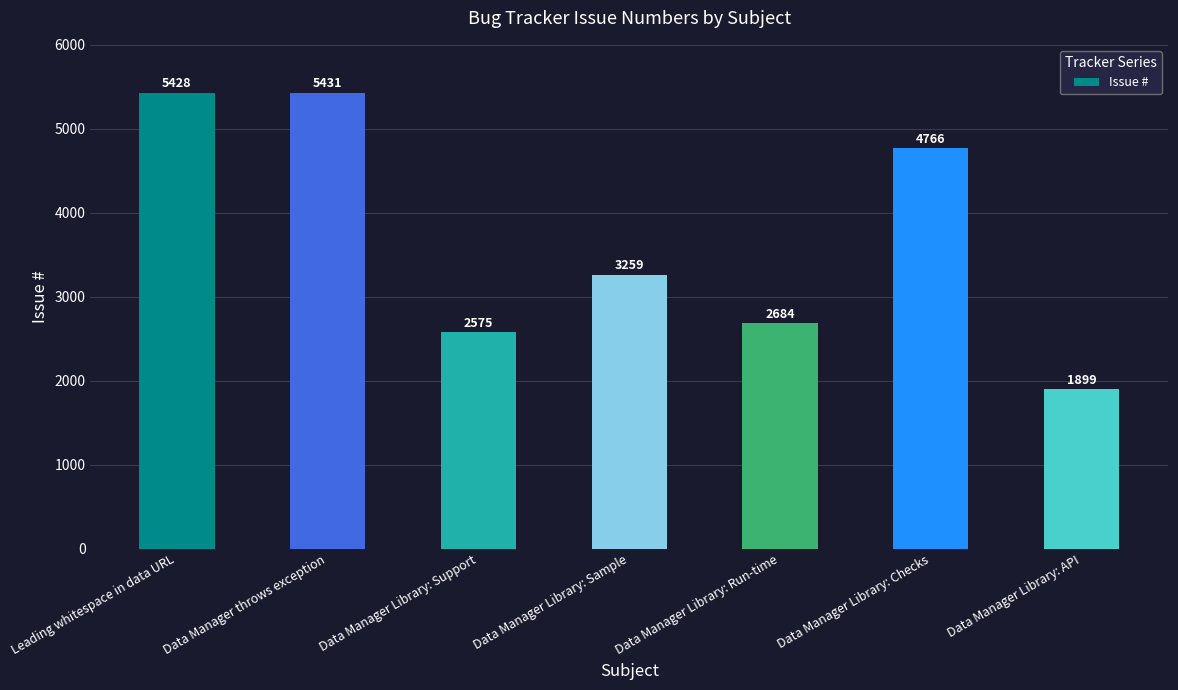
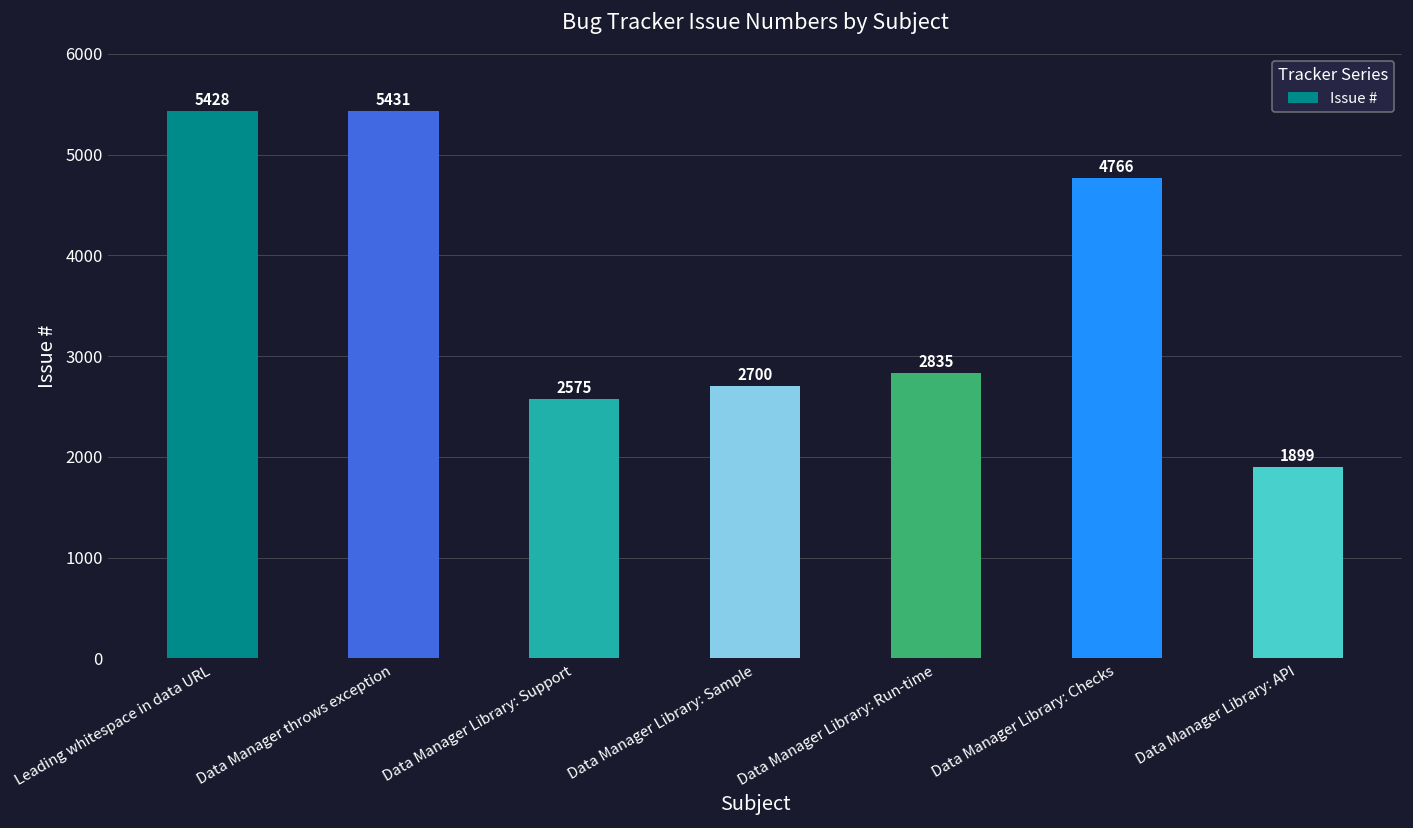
Data Manager Library: Sample: 3259 -> 2700
Data Manager Library: Run-time: 2684 -> 2835
